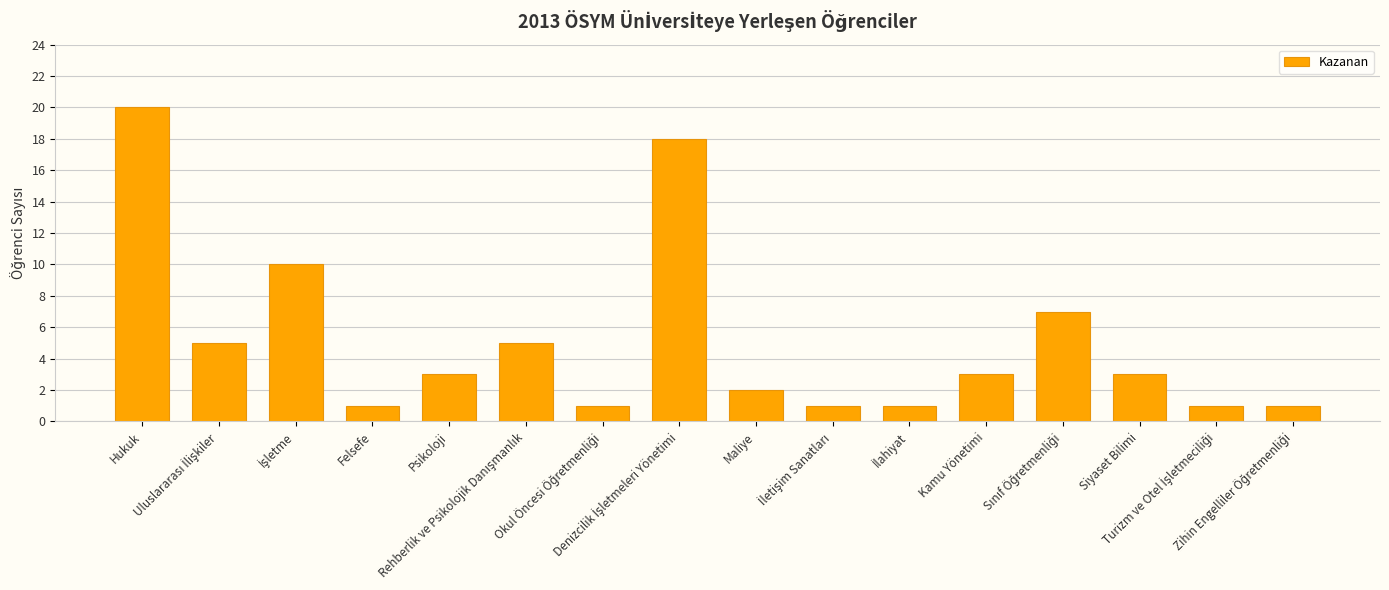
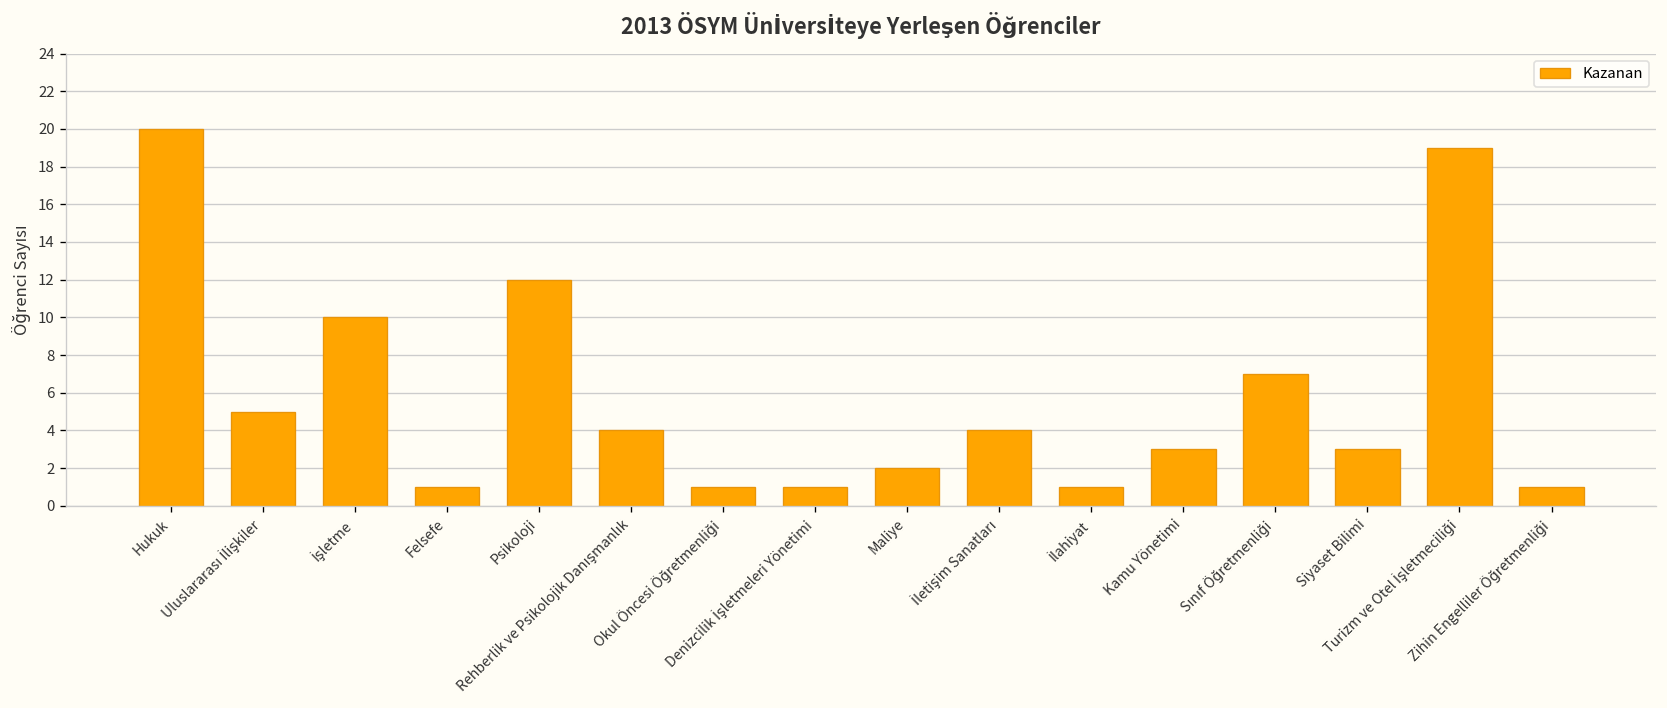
Psikoloji: 3 -> 12
Rehberlik ve Psikolojik Danışmanlık: 5 -> 4
Denizcilik İşletmeleri Yönetimi: 18 -> 1
İletişim Sanatları: 1 -> 4
Turizm ve Otel İşletmeciliği: 1 -> 19
